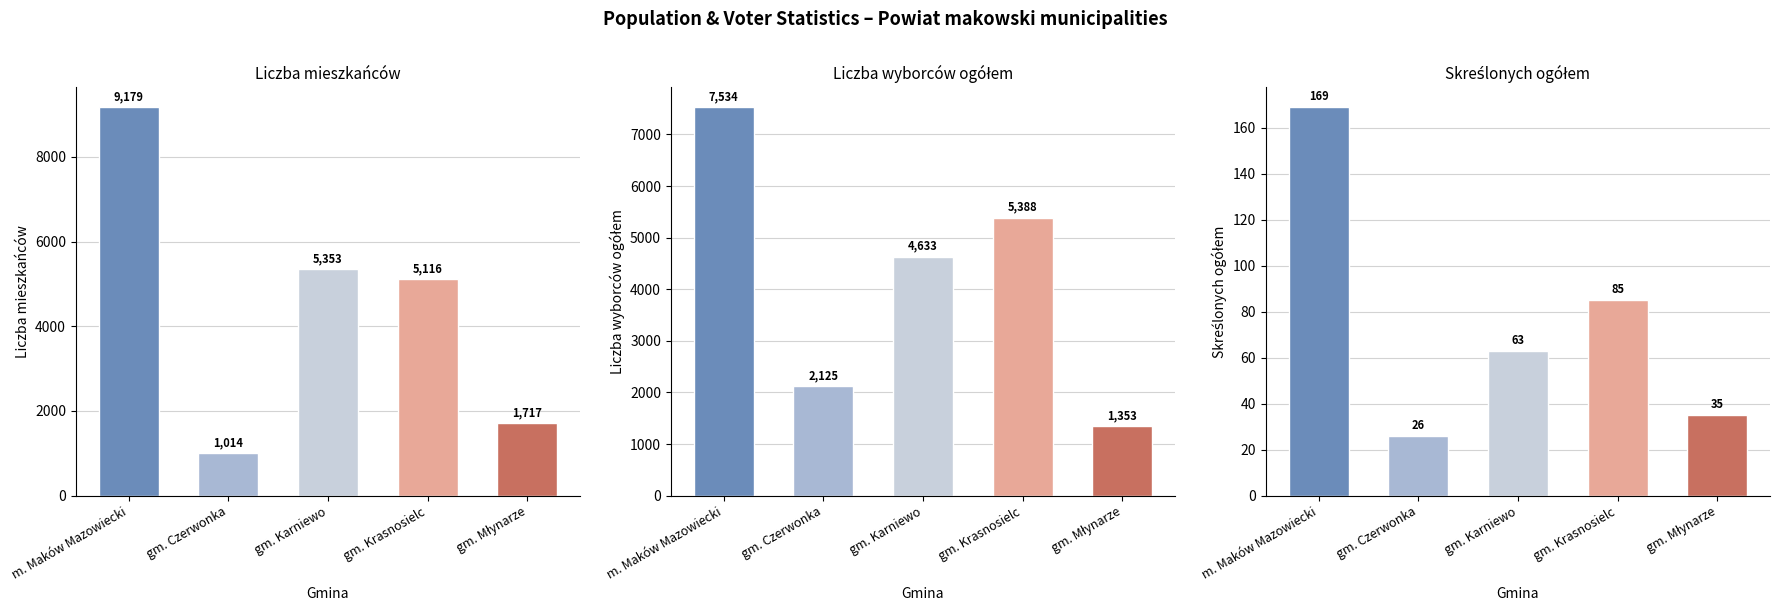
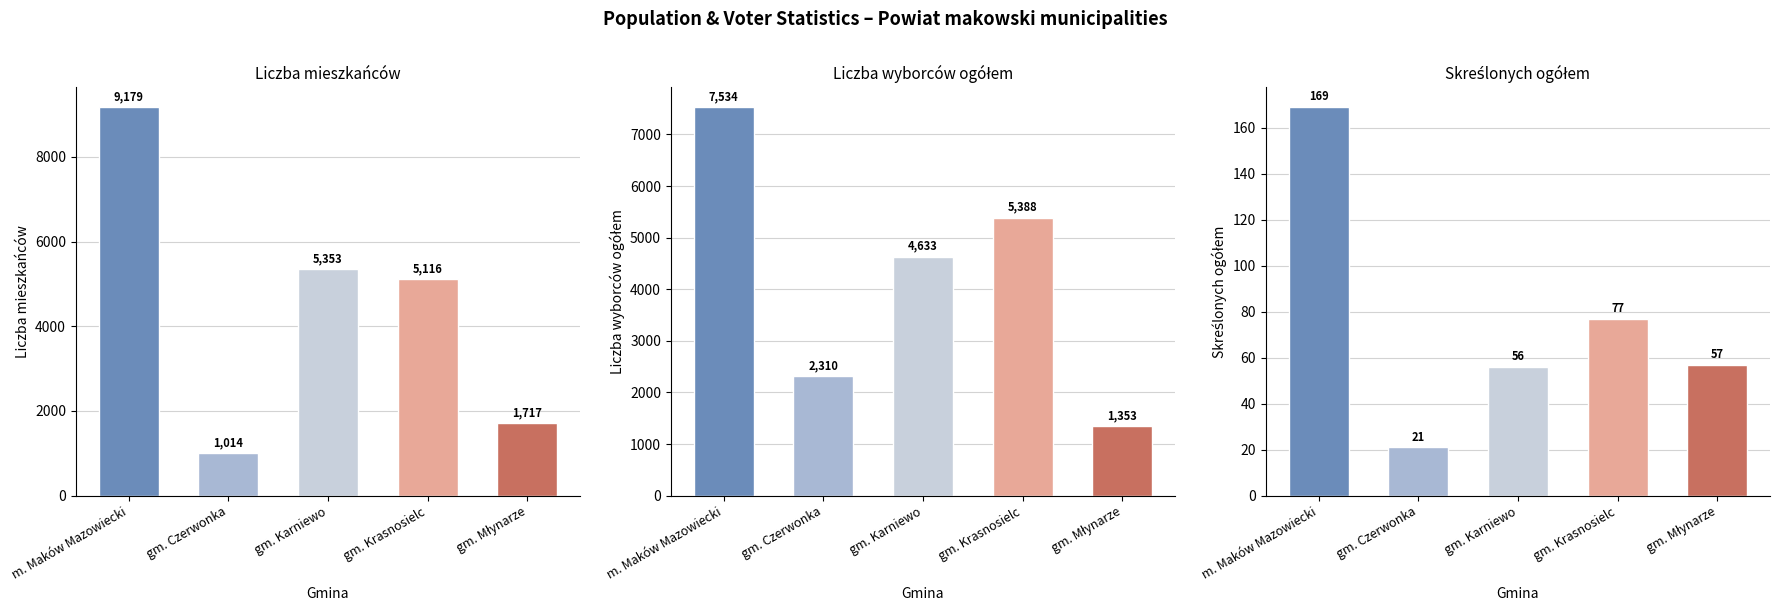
Liczba wyborców ogółem, gm. Czerwonka: 2,125 -> 2,310
Skreślonych ogółem, gm. Czerwonka: 26 -> 21
Skreślonych ogółem, gm. Karniewo: 63 -> 56
Skreślonych ogółem, gm. Krasnosielc: 85 -> 77
Skreślonych ogółem, gm. Młynarze: 35 -> 57
